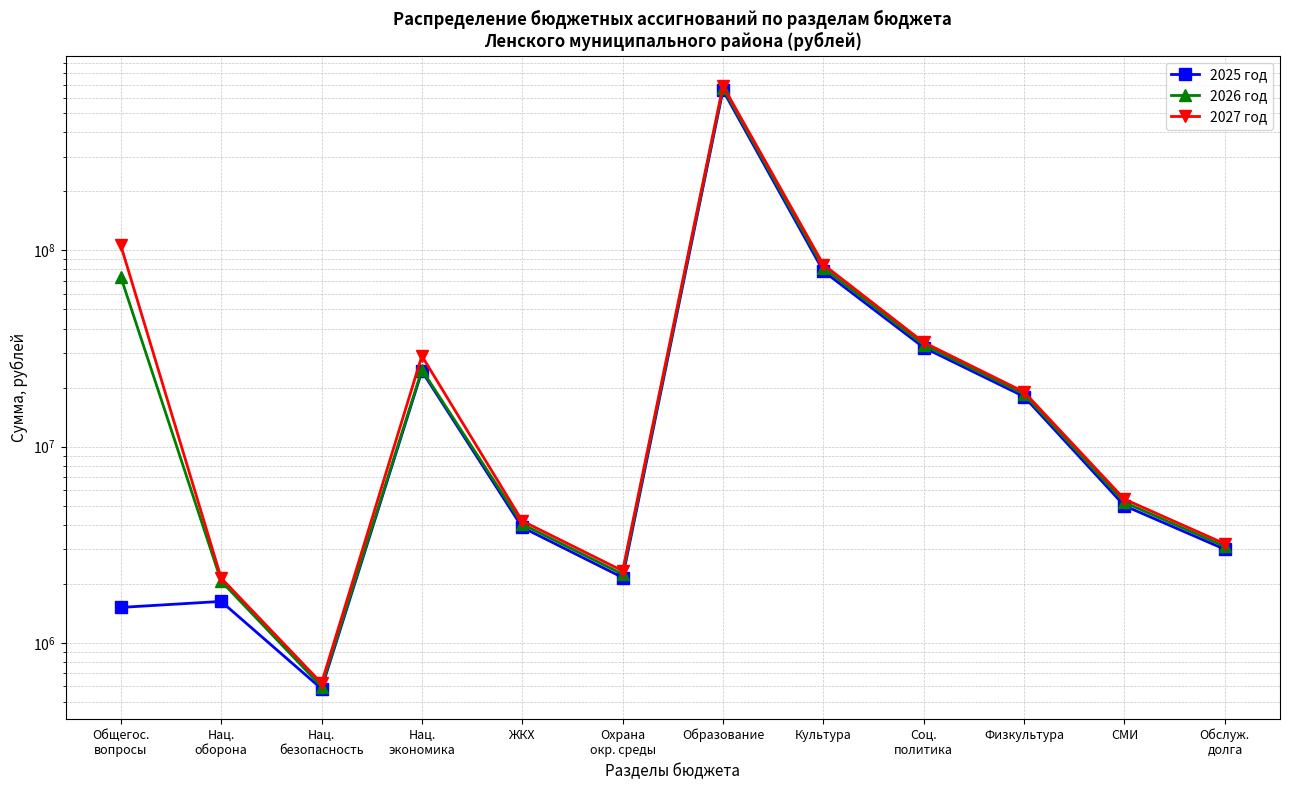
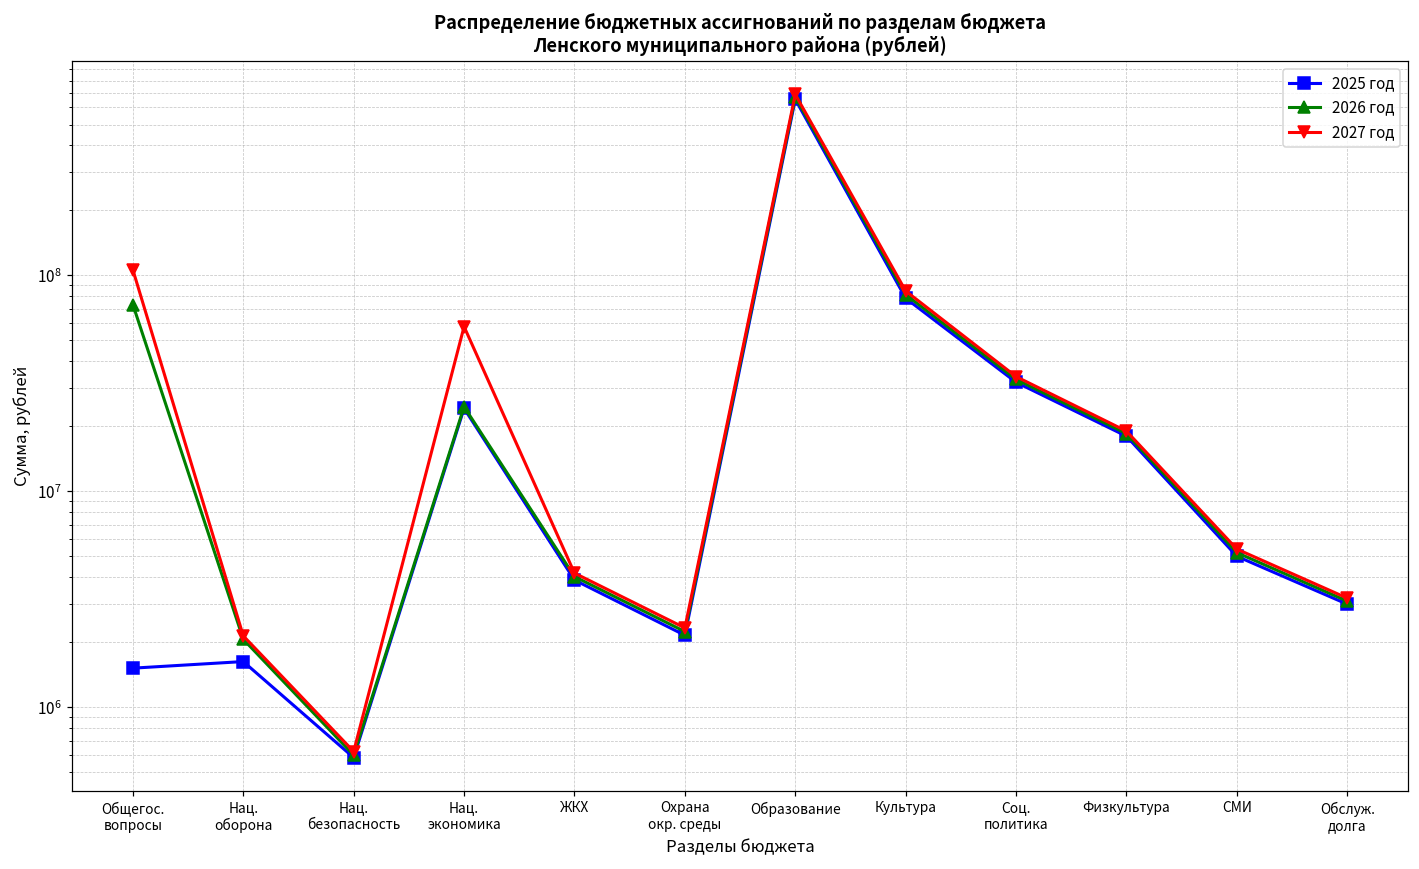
2027 год, Нац. экономика: 29000000 -> 58000000
